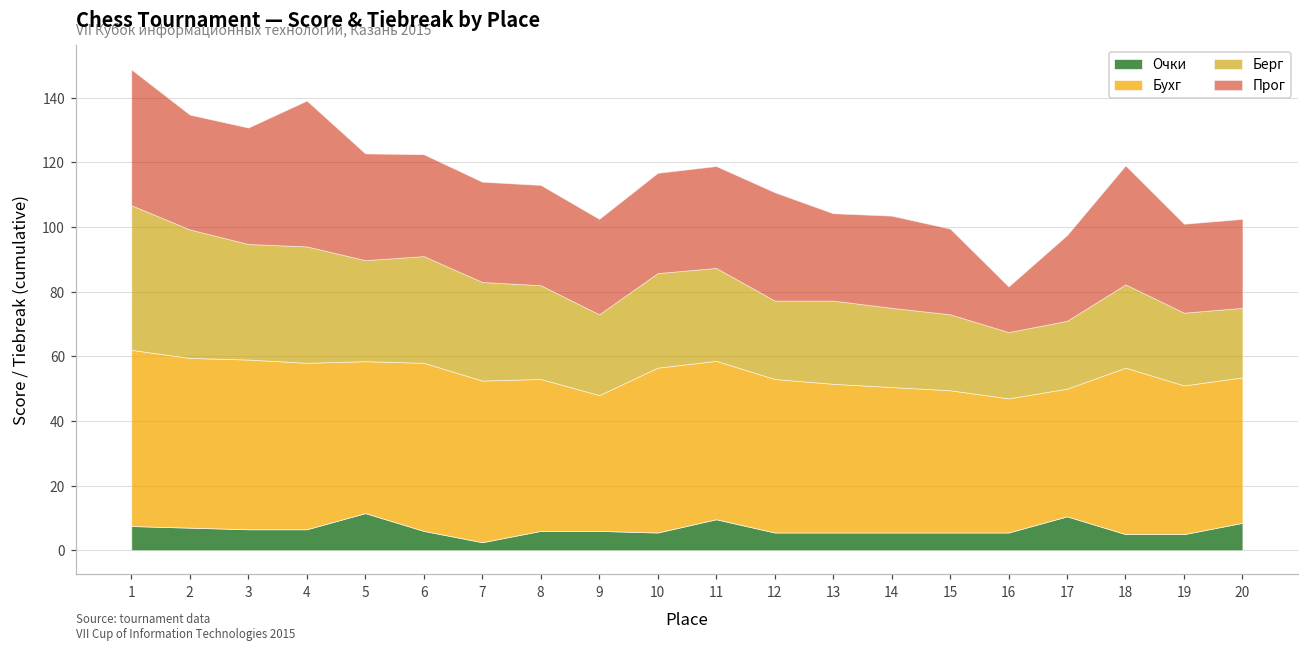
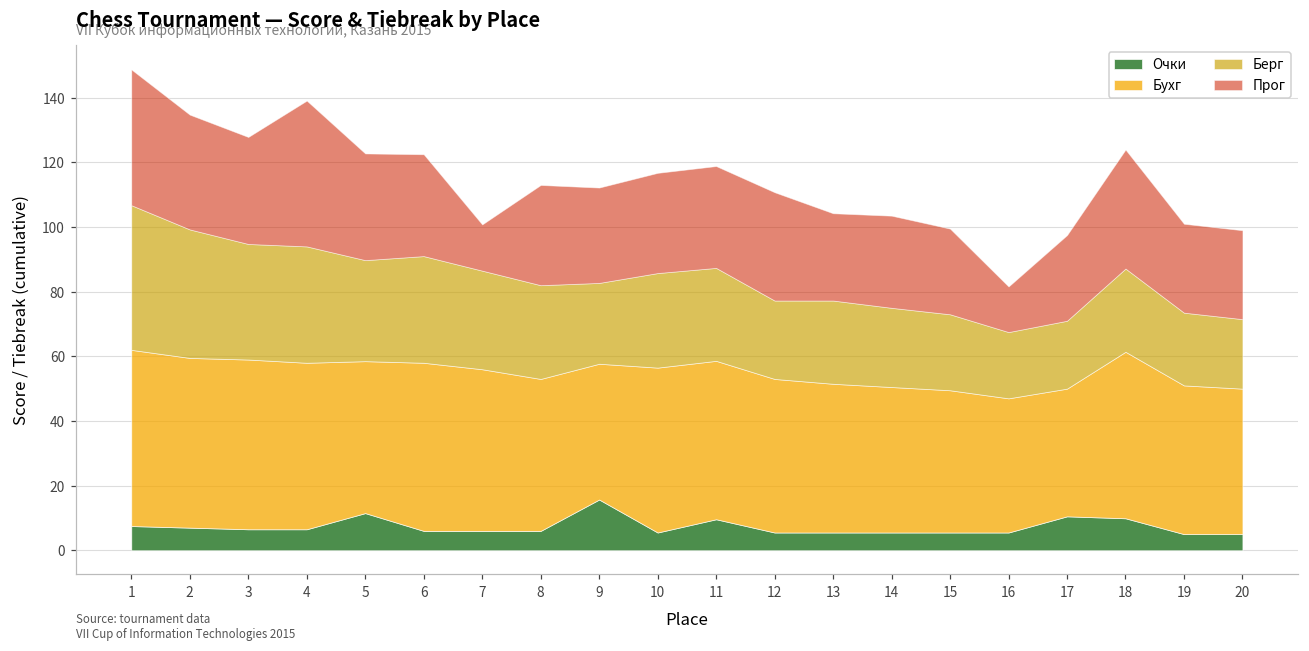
Прог, 3: 36 -> 33
Очки, 7: 3 -> 6
Прог, 7: 31 -> 14
Очки, 9: 6 -> 16
Очки, 18: 5 -> 10
Очки, 20: 9 -> 5
